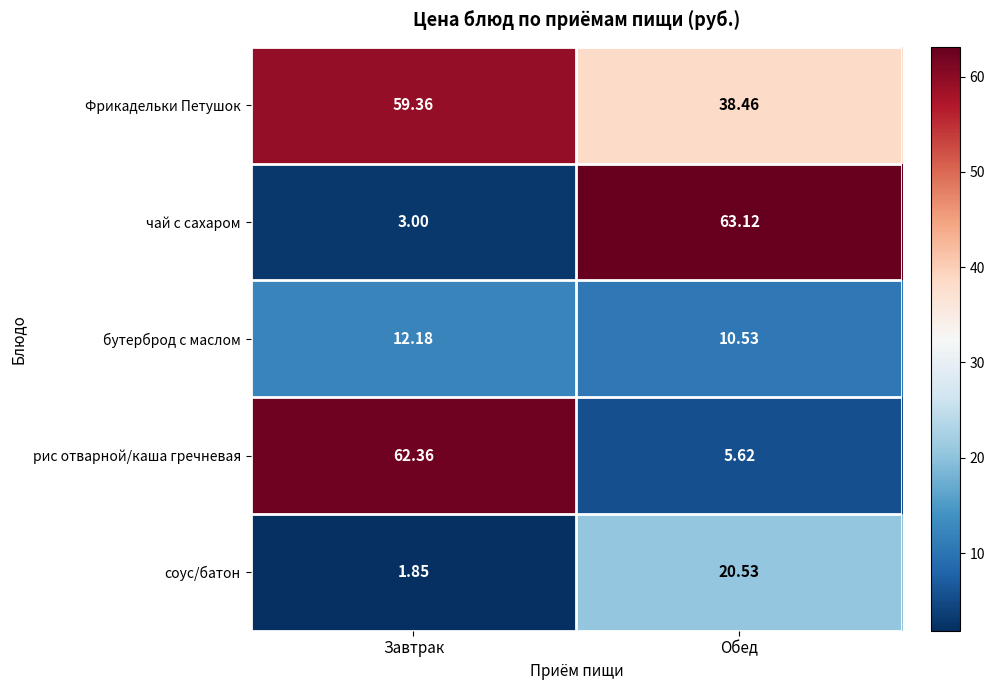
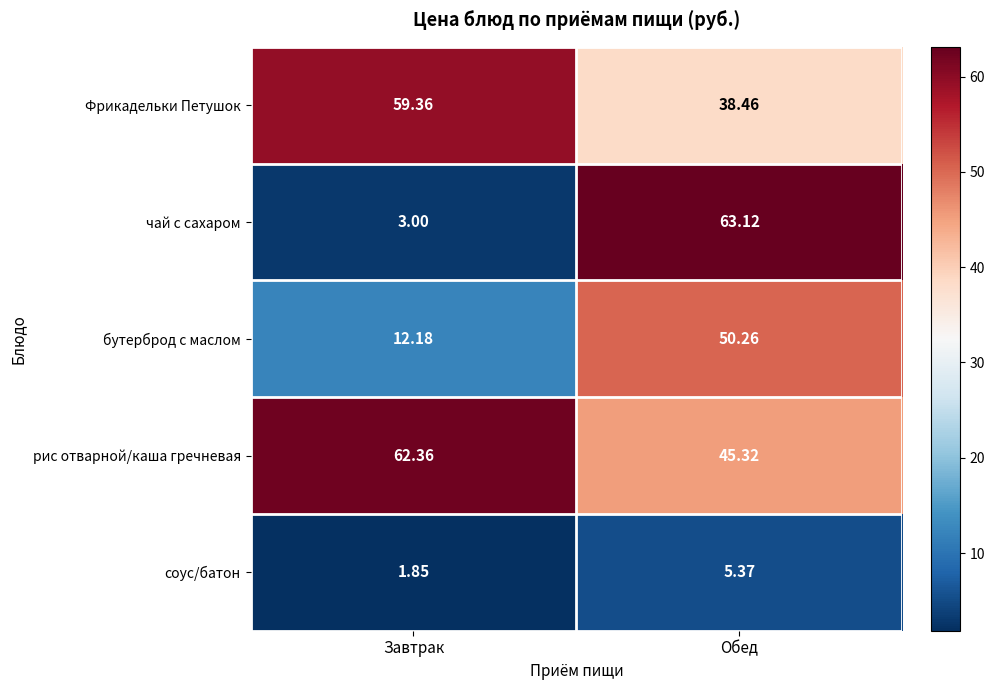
бутерброд с маслом, Обед: 10.53 -> 50.26
рис отварной/каша гречневая, Обед: 5.62 -> 45.32
соус/батон, Обед: 20.53 -> 5.37
